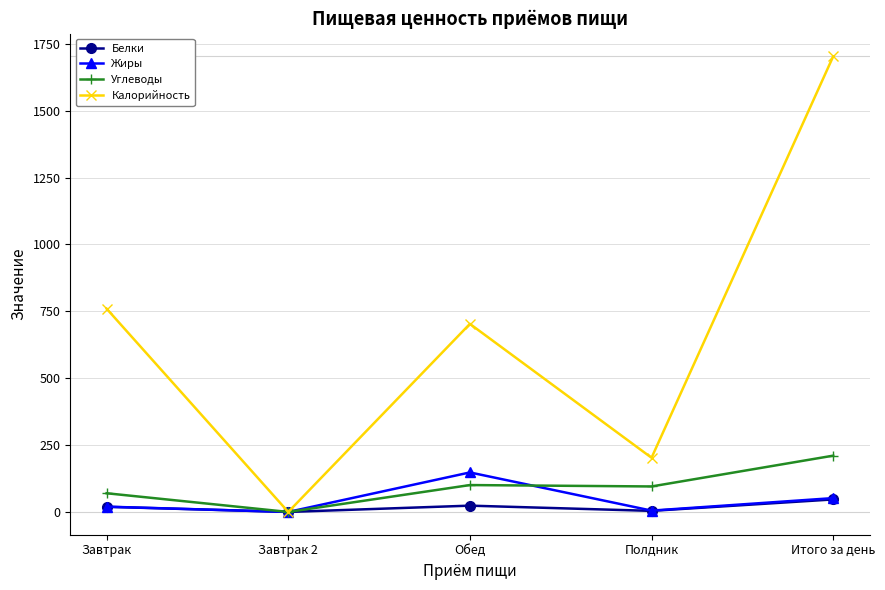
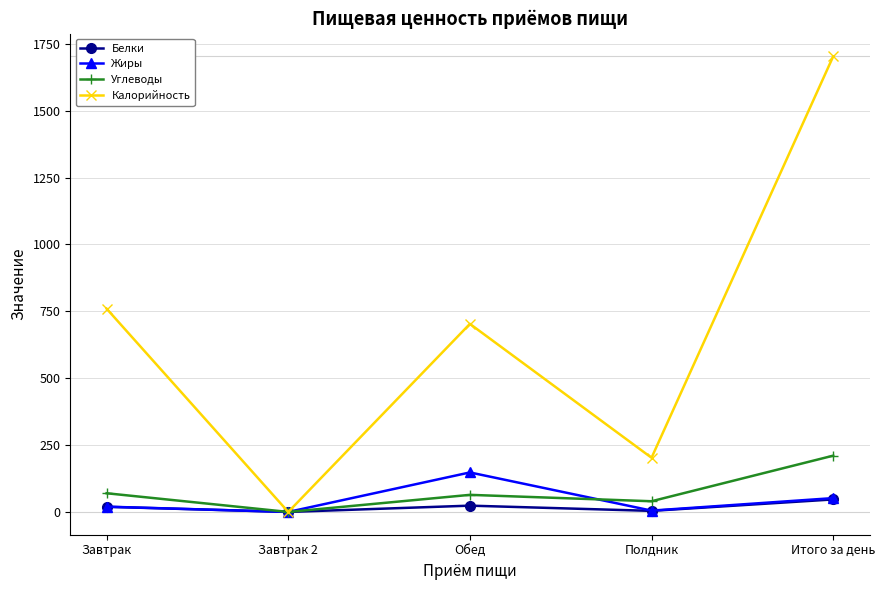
Углеводы, Обед: 100 -> 60
Углеводы, Полдник: 100 -> 40
